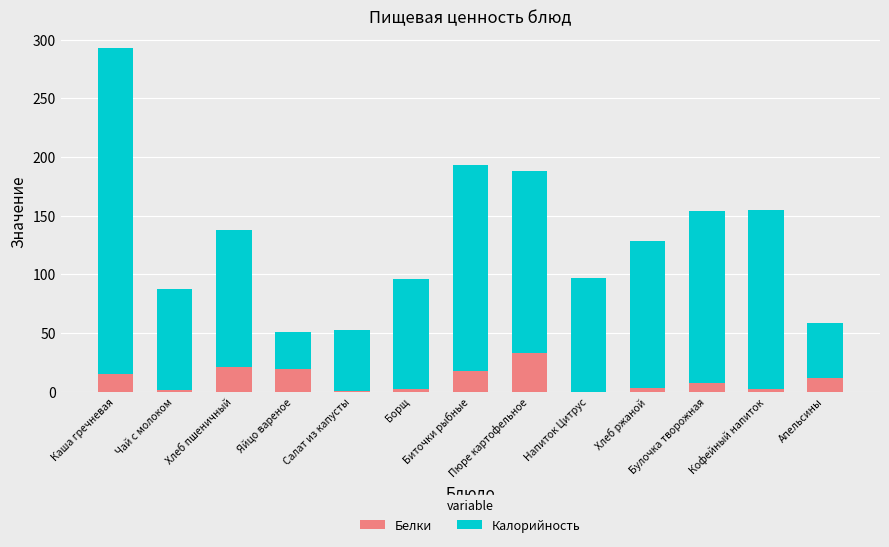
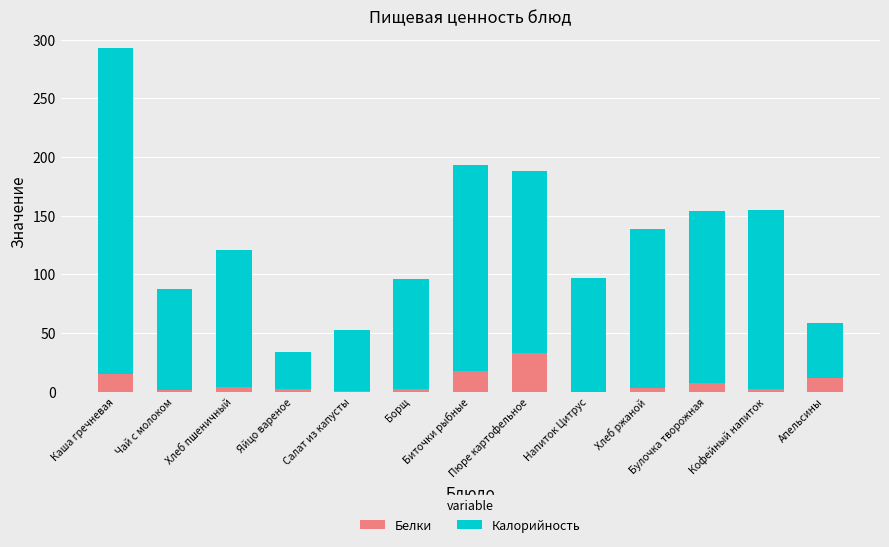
Белки, Хлеб пшеничный: 21 -> 4
Белки, Яйцо вареное: 20 -> 3
Калорийность, Хлеб ржаной: 126 -> 136
